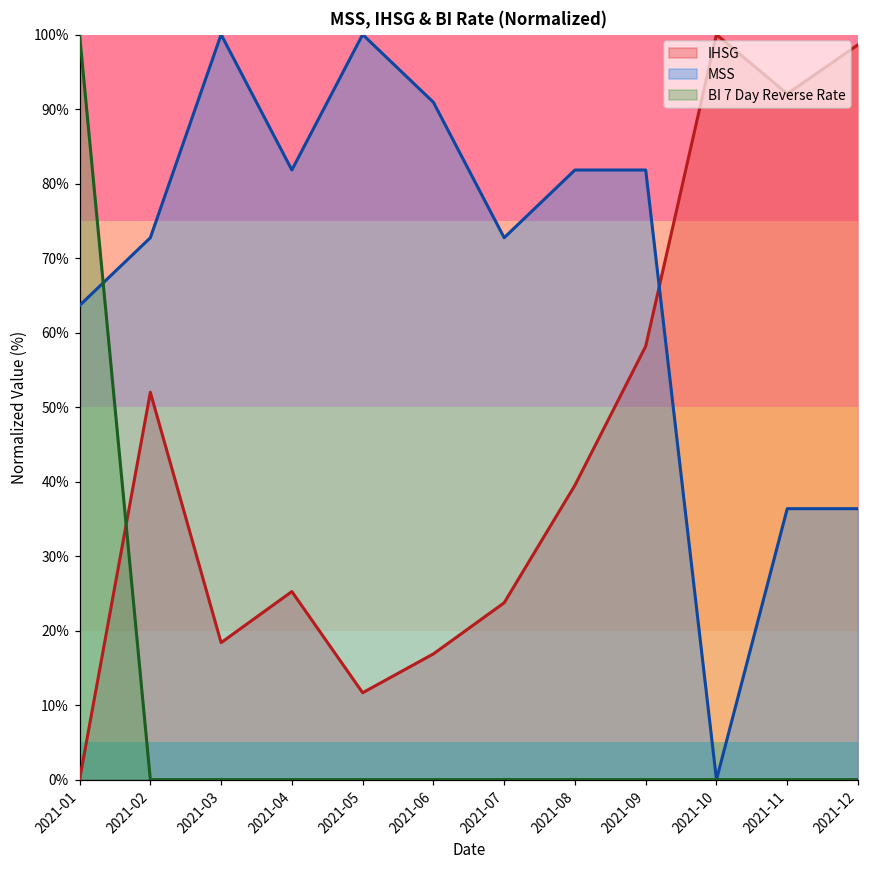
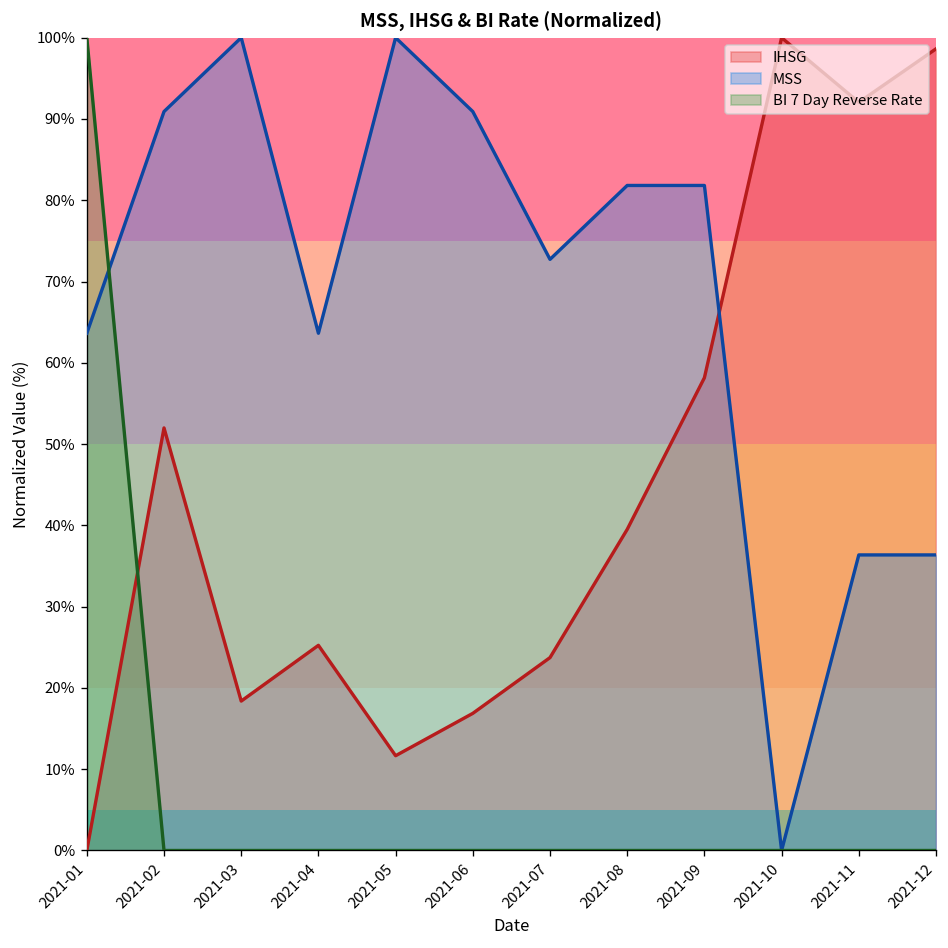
MSS, 2021-02: 73% -> 91%
MSS, 2021-04: 82% -> 64%
